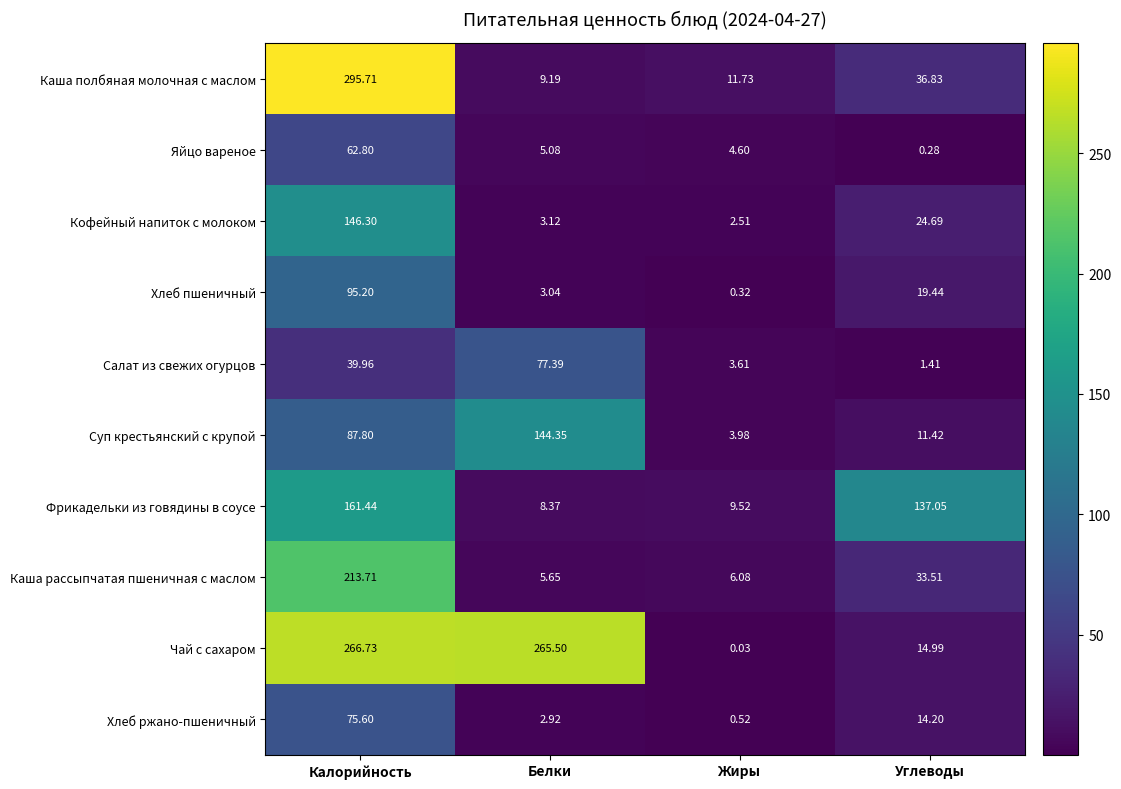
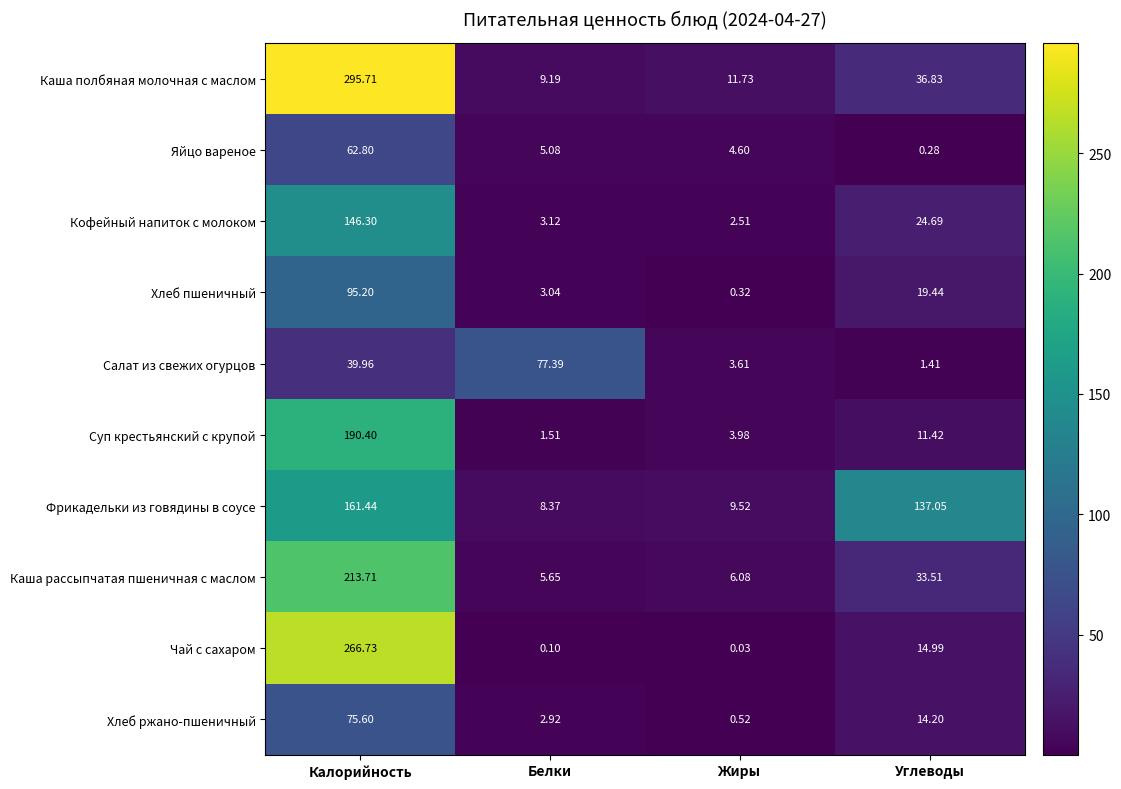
Суп крестьянский с крупой, Калорийность: 87.80 -> 190.40
Суп крестьянский с крупой, Белки: 144.35 -> 1.51
Чай с сахаром, Белки: 265.50 -> 0.10
